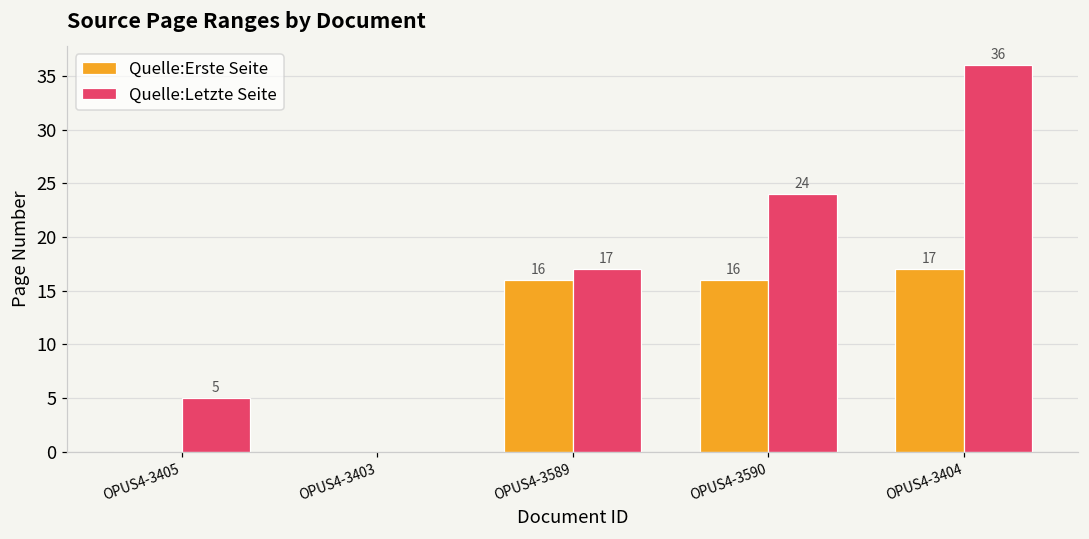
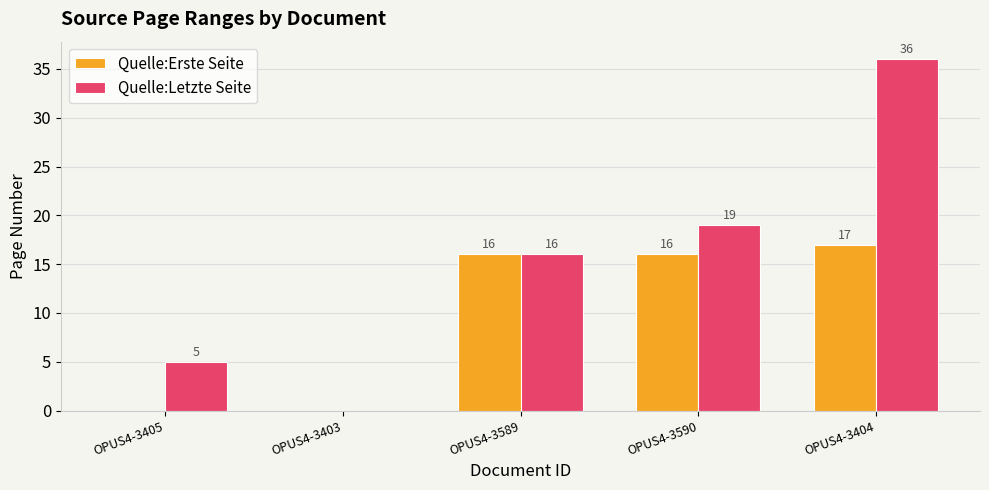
Quelle:Letzte Seite, OPUS4-3589: 17 -> 16
Quelle:Letzte Seite, OPUS4-3590: 24 -> 19
